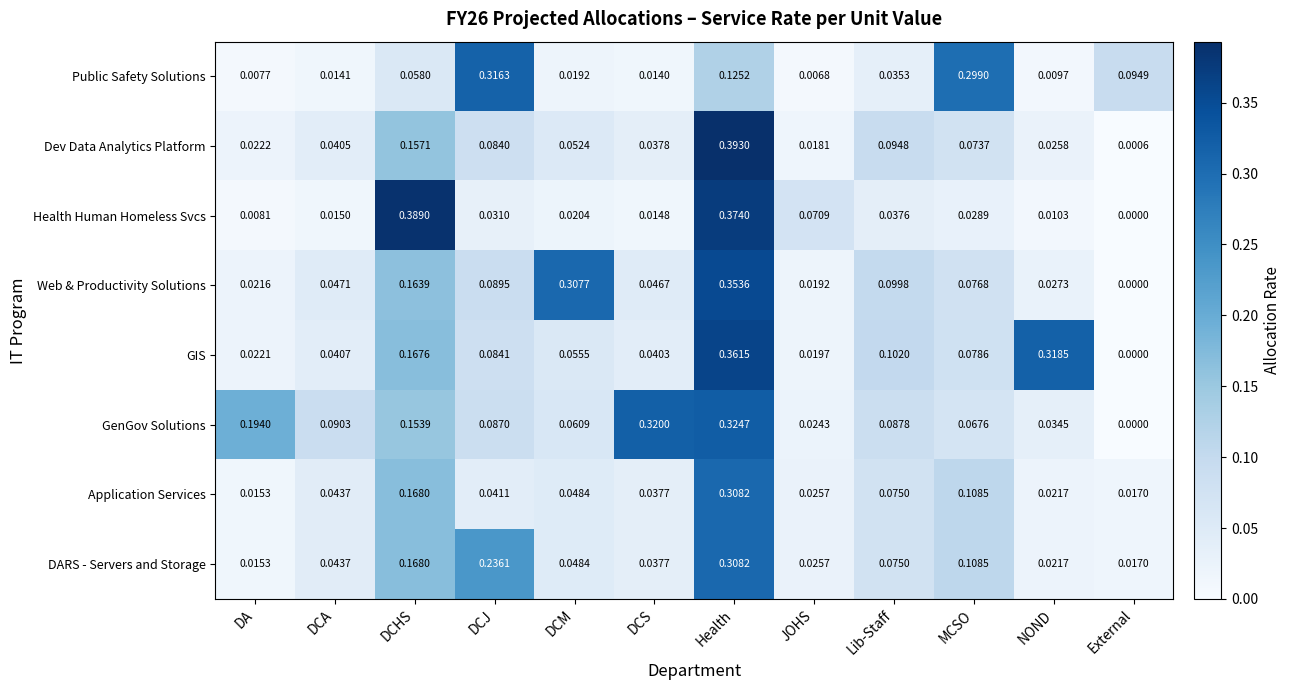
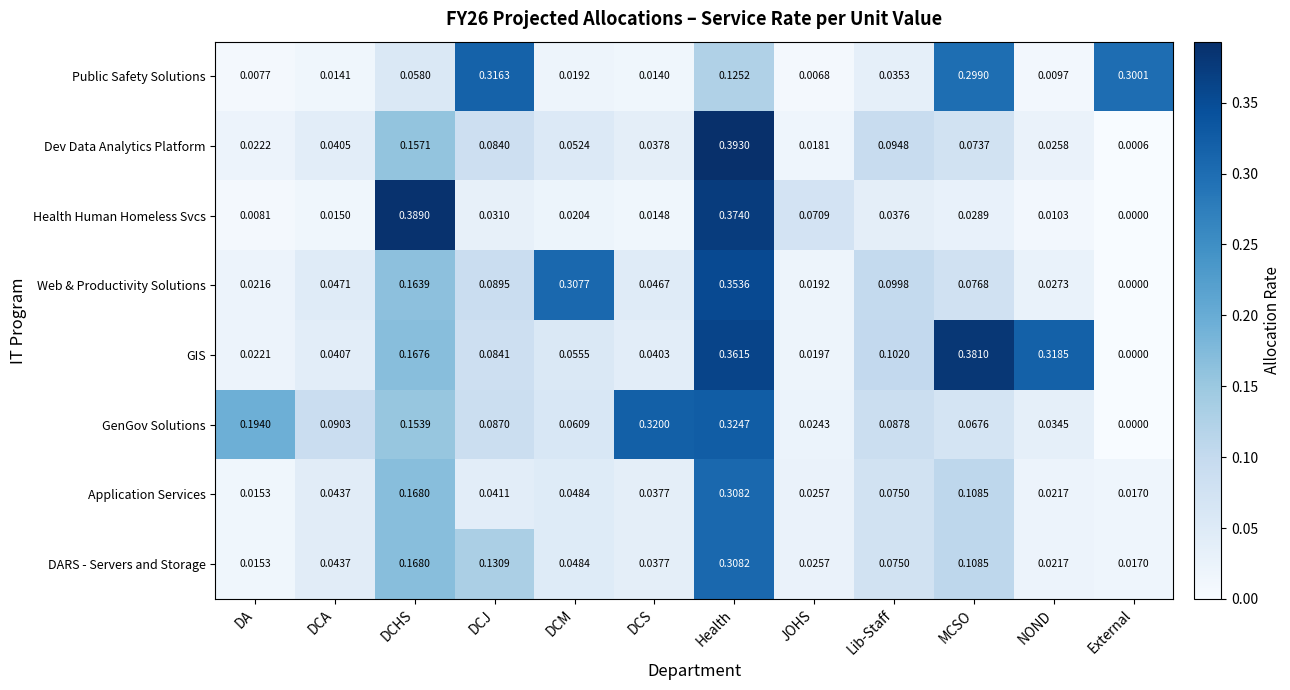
Public Safety Solutions, External: 0.0949 -> 0.3001
GIS, MCSO: 0.0786 -> 0.3810
DARS - Servers and Storage, DCJ: 0.2361 -> 0.1309
